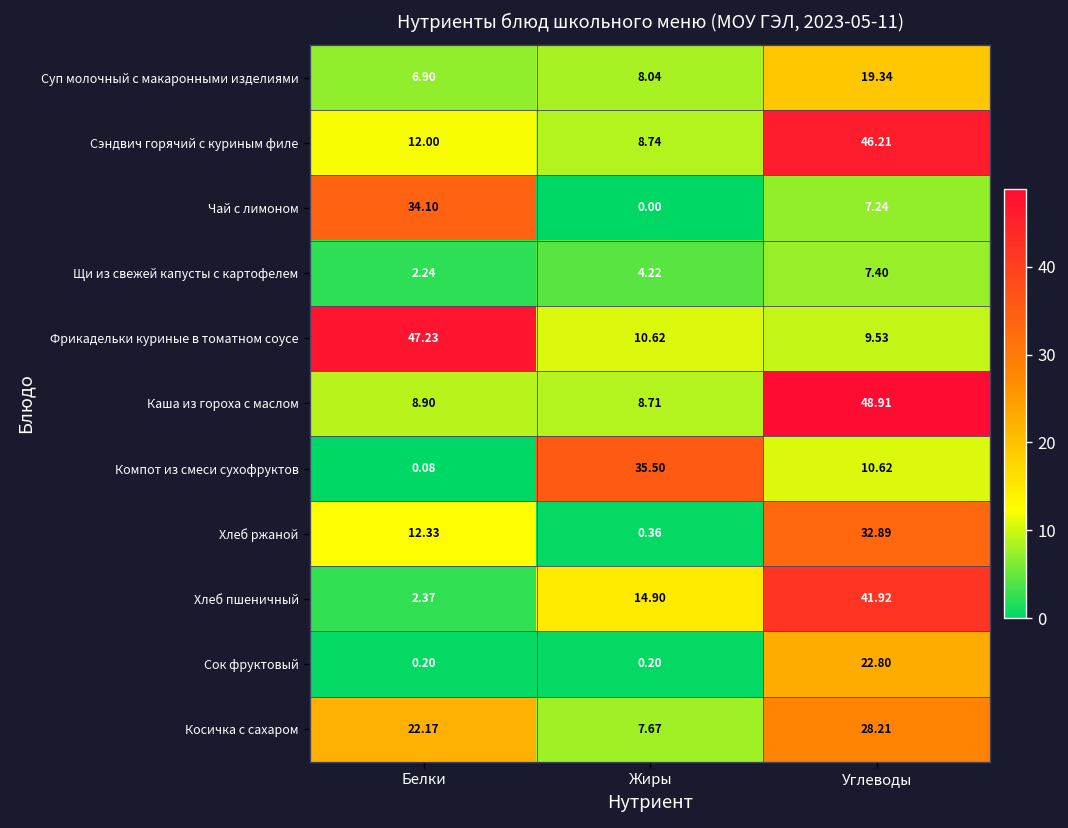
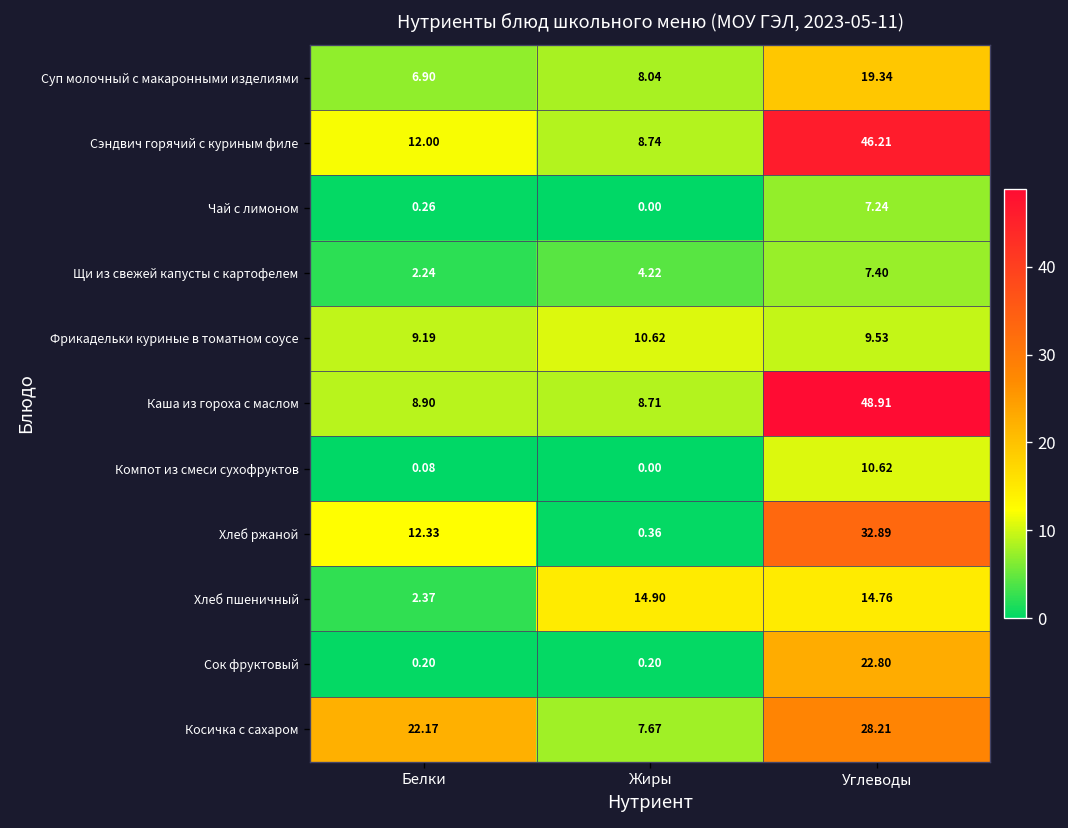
Чай с лимоном, Белки: 34.10 -> 0.26
Фрикадельки куриные в томатном соусе, Белки: 47.23 -> 9.19
Компот из смеси сухофруктов, Жиры: 35.50 -> 0.00
Хлеб пшеничный, Углеводы: 41.92 -> 14.76
